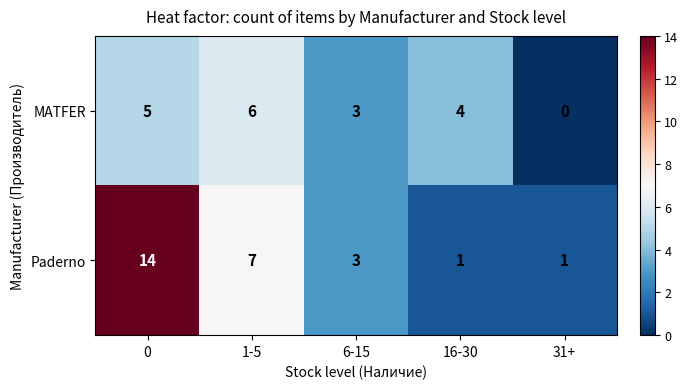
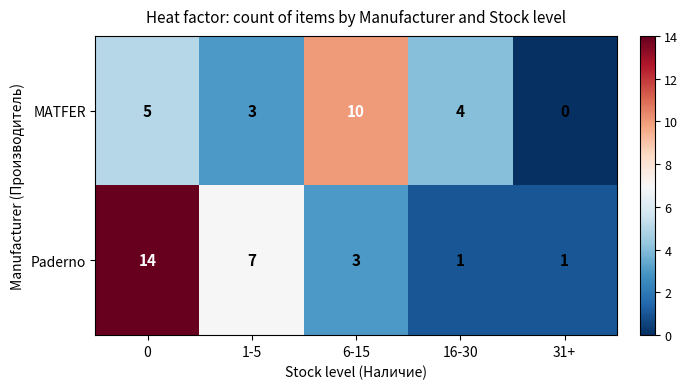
MATFER, 1-5: 6 -> 3
MATFER, 6-15: 3 -> 10
